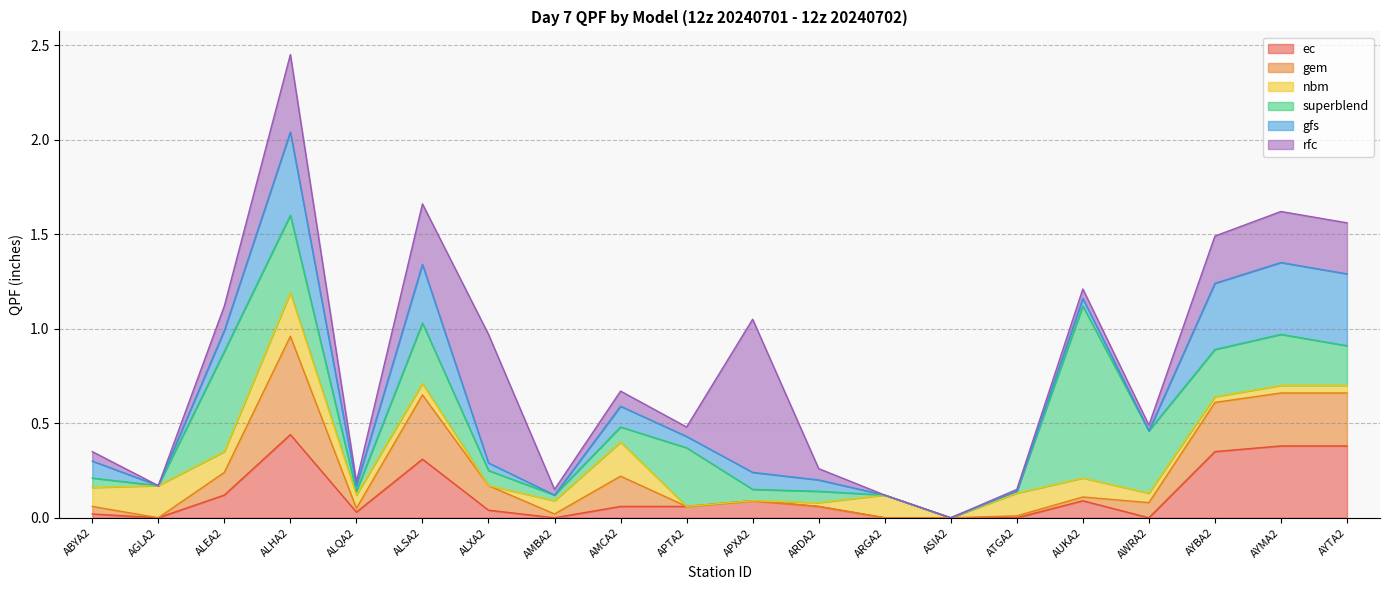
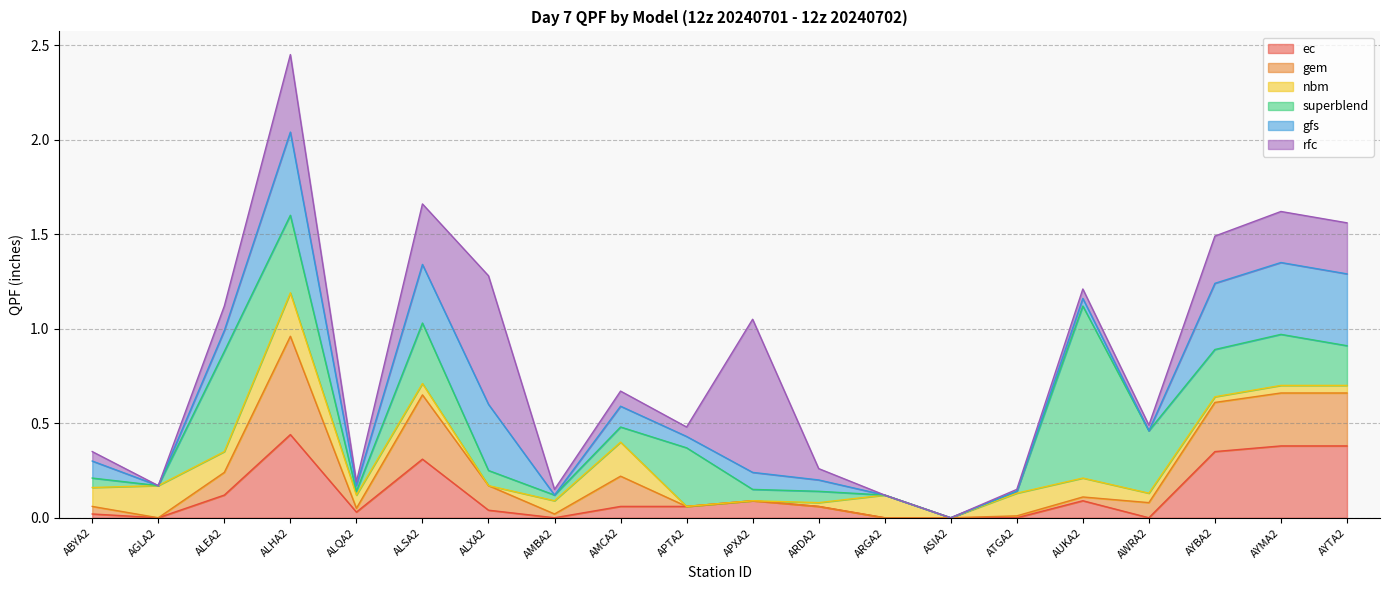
gfs, ALXA2: 0.04 -> 0.35
